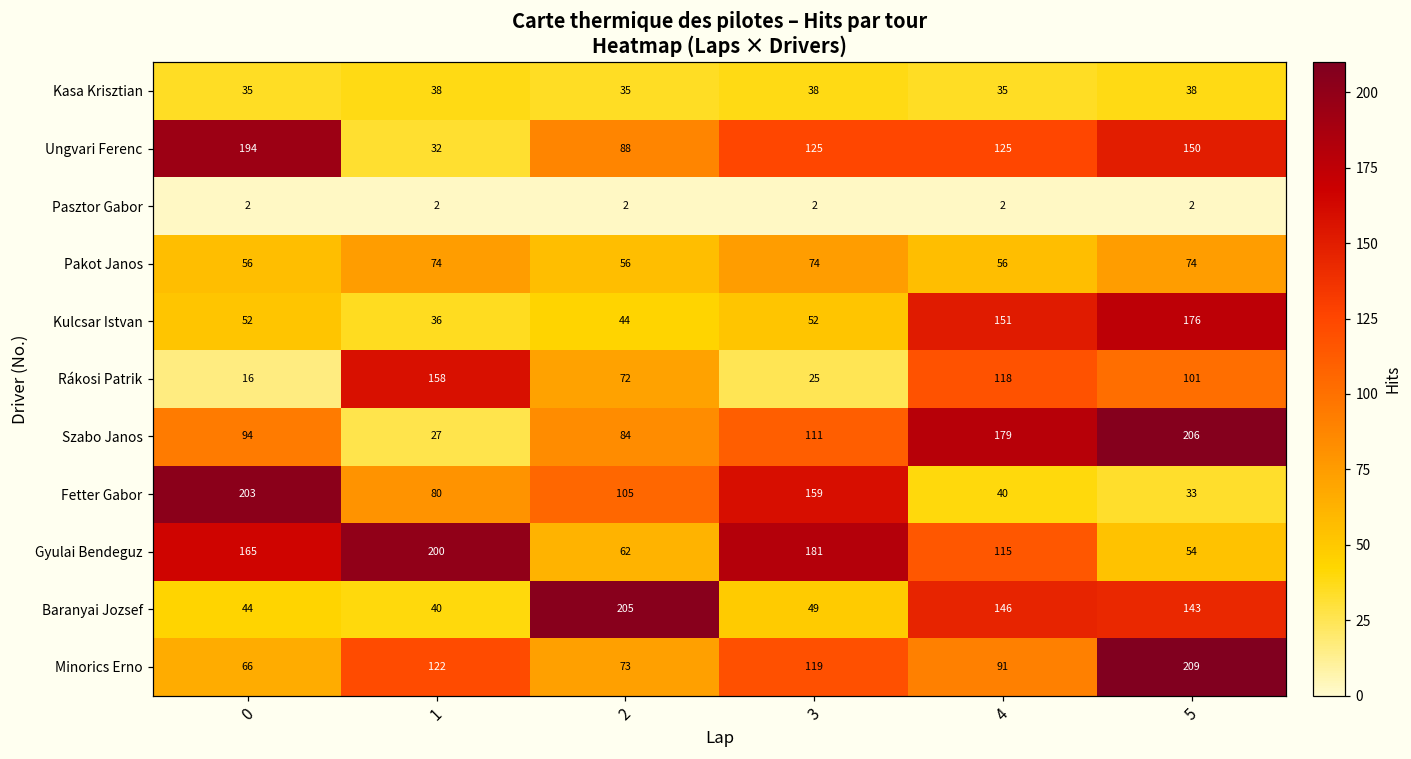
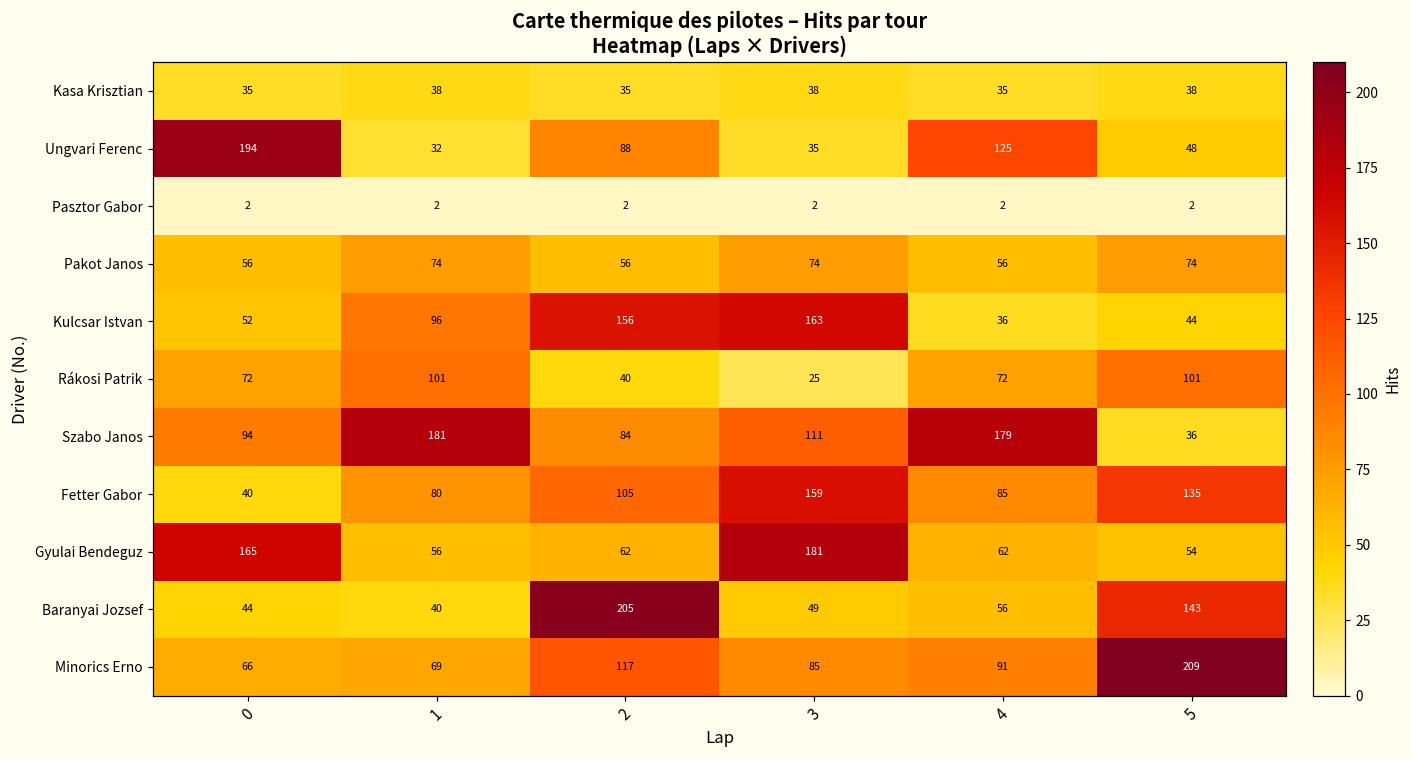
Ungvari Ferenc, 3: 125 -> 35
Ungvari Ferenc, 5: 150 -> 48
Kulcsar Istvan, 1: 36 -> 96
Kulcsar Istvan, 2: 44 -> 156
Kulcsar Istvan, 3: 52 -> 163
Kulcsar Istvan, 4: 151 -> 36
Kulcsar Istvan, 5: 176 -> 44
Rákosi Patrik, 0: 16 -> 72
Rákosi Patrik, 1: 158 -> 101
Rákosi Patrik, 2: 72 -> 40
Rákosi Patrik, 4: 118 -> 72
Szabo Janos, 1: 27 -> 181
Szabo Janos, 5: 206 -> 36
Fetter Gabor, 0: 203 -> 40
Fetter Gabor, 4: 40 -> 85
Fetter Gabor, 5: 33 -> 135
Gyulai Bendeguz, 1: 200 -> 56
Gyulai Bendeguz, 4: 115 -> 62
Baranyai Jozsef, 4: 146 -> 56
Minorics Erno, 1: 122 -> 69
Minorics Erno, 2: 73 -> 117
Minorics Erno, 3: 119 -> 85
